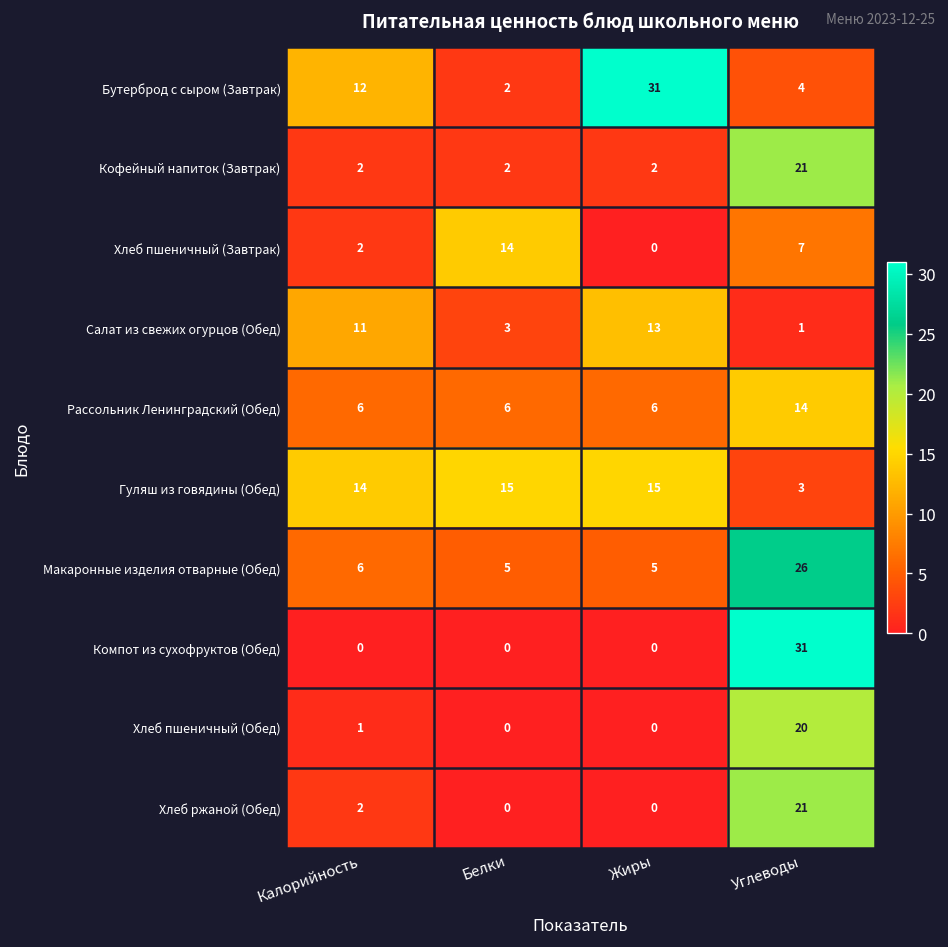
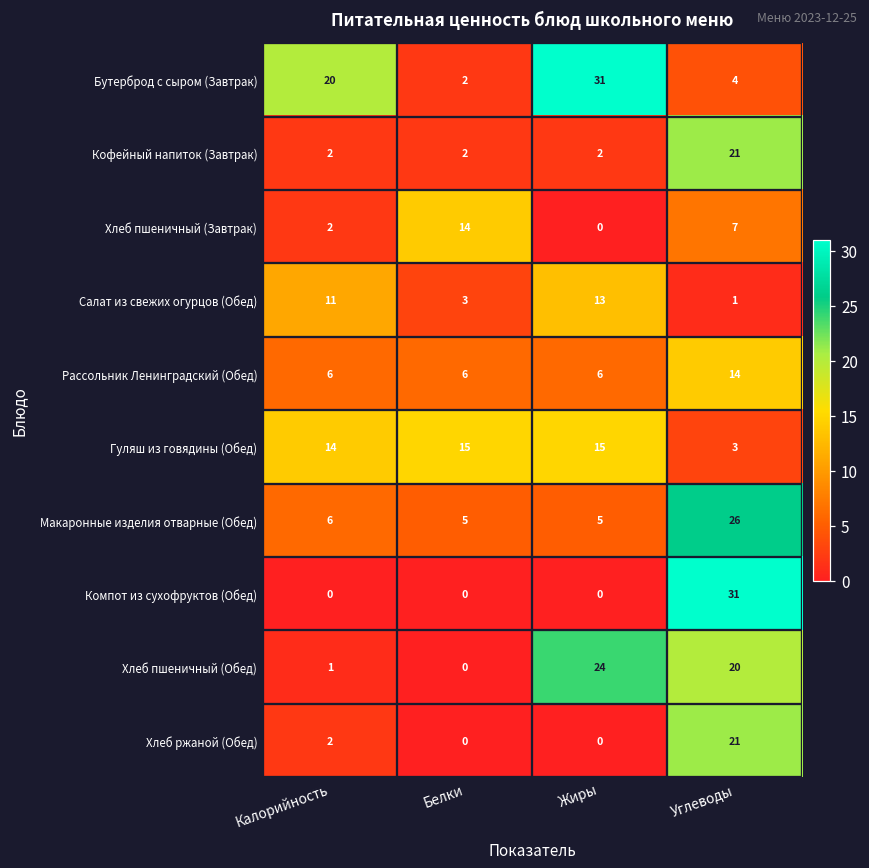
Бутерброд с сыром (Завтрак), Калорийность: 12 -> 20
Хлеб пшеничный (Обед), Жиры: 0 -> 24
